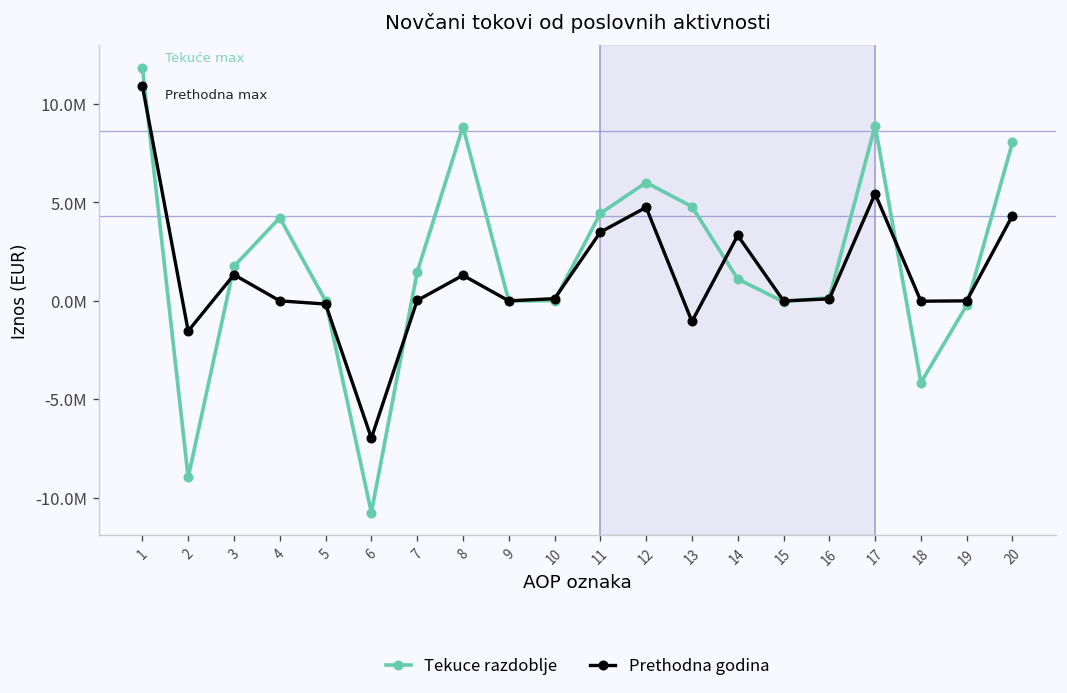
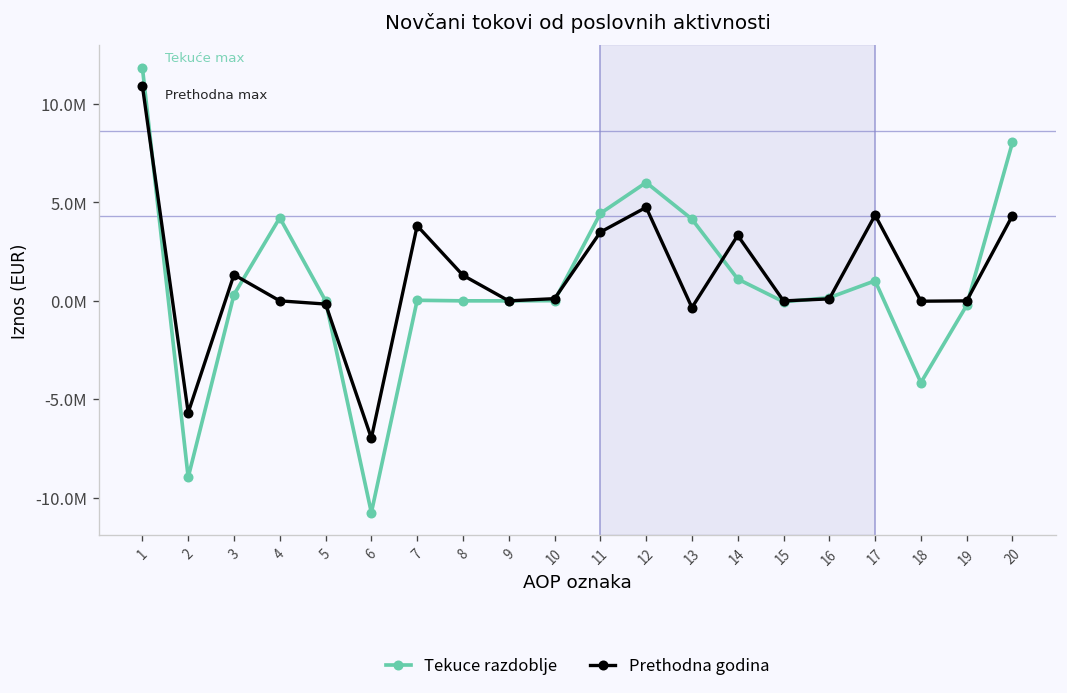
Prethodna godina, 2: -1500000 -> -5700000
Tekuce razdoblje, 3: 1800000 -> 300000
Tekuce razdoblje, 7: 1500000 -> 0
Prethodna godina, 7: 0 -> 3800000
Tekuce razdoblje, 8: 8800000 -> 0
Tekuce razdoblje, 13: 4800000 -> 4200000
Prethodna godina, 13: -1000000 -> -300000
Tekuce razdoblje, 17: 8900000 -> 1000000
Prethodna godina, 17: 5400000 -> 4400000
